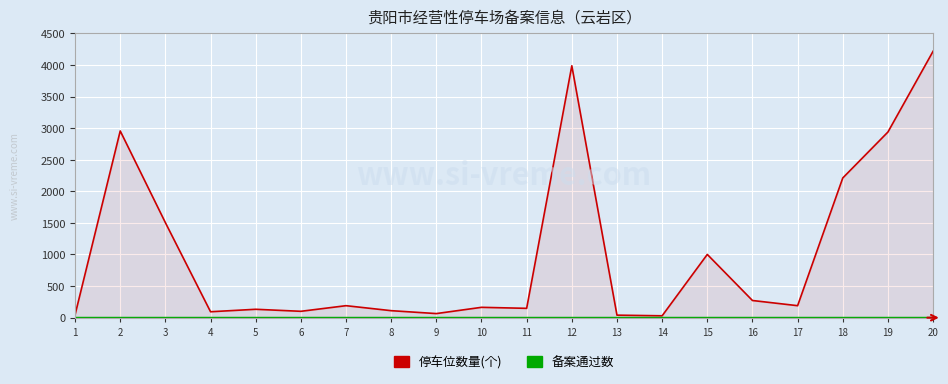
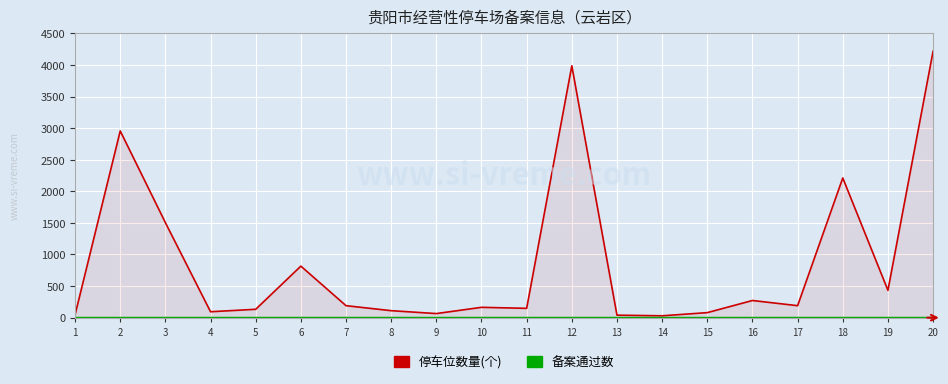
停车位数量(个), 6: 100 -> 800
停车位数量(个), 15: 1000 -> 100
停车位数量(个), 19: 2900 -> 400
